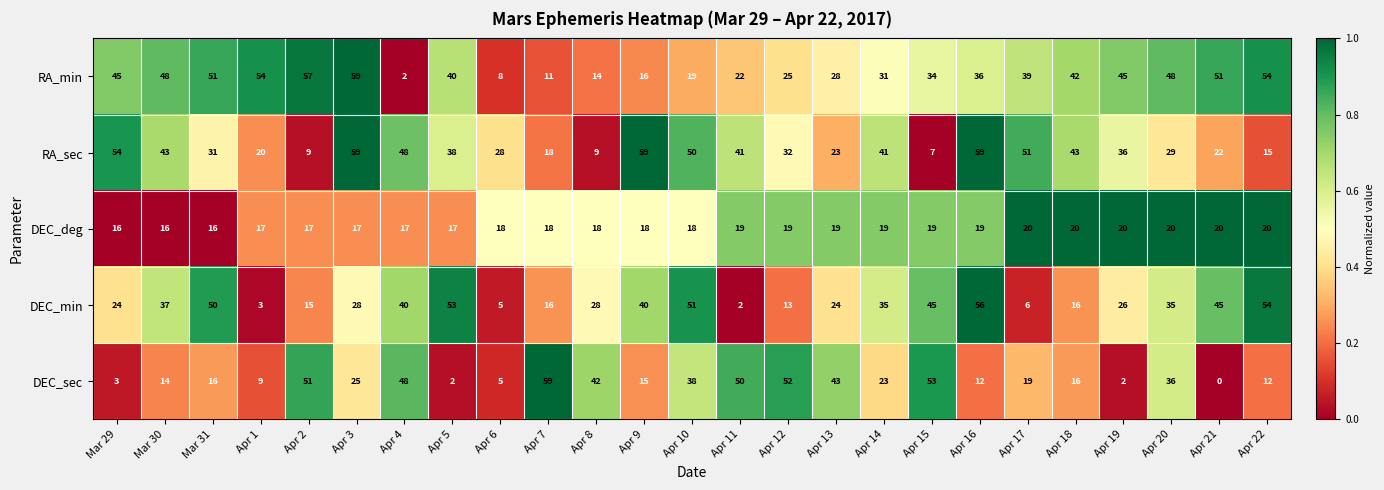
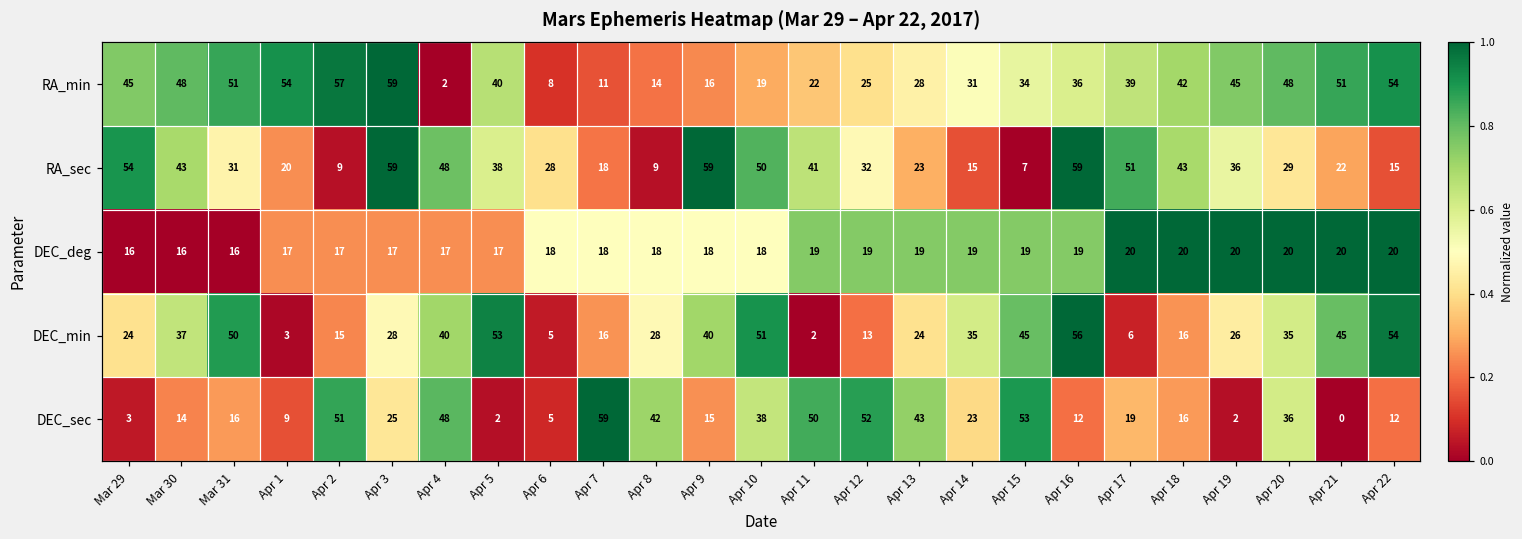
RA_sec, Apr 14: 41 -> 15
